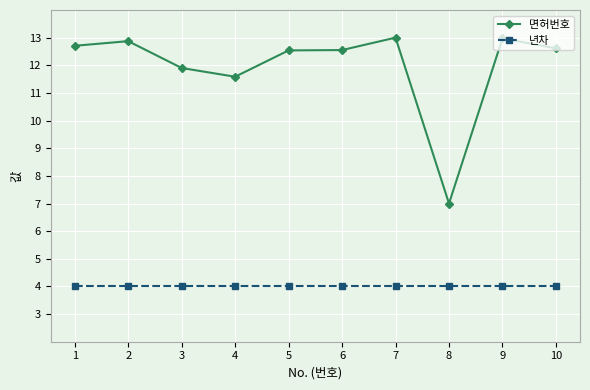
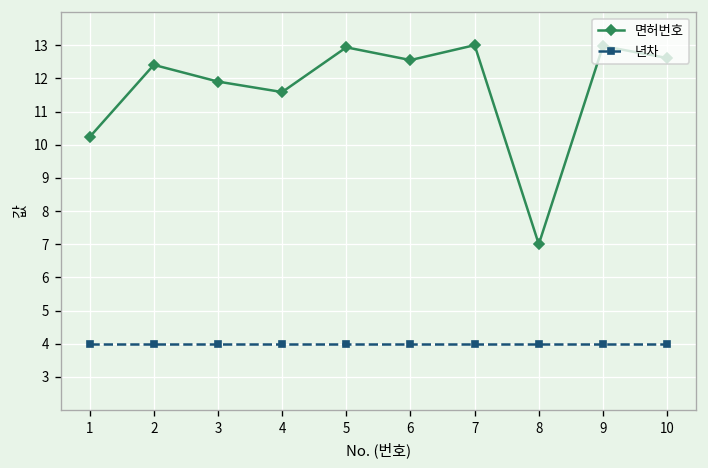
면허번호, 1: 12.7 -> 10.2
면허번호, 2: 12.9 -> 12.4
면허번호, 5: 12.5 -> 12.9
